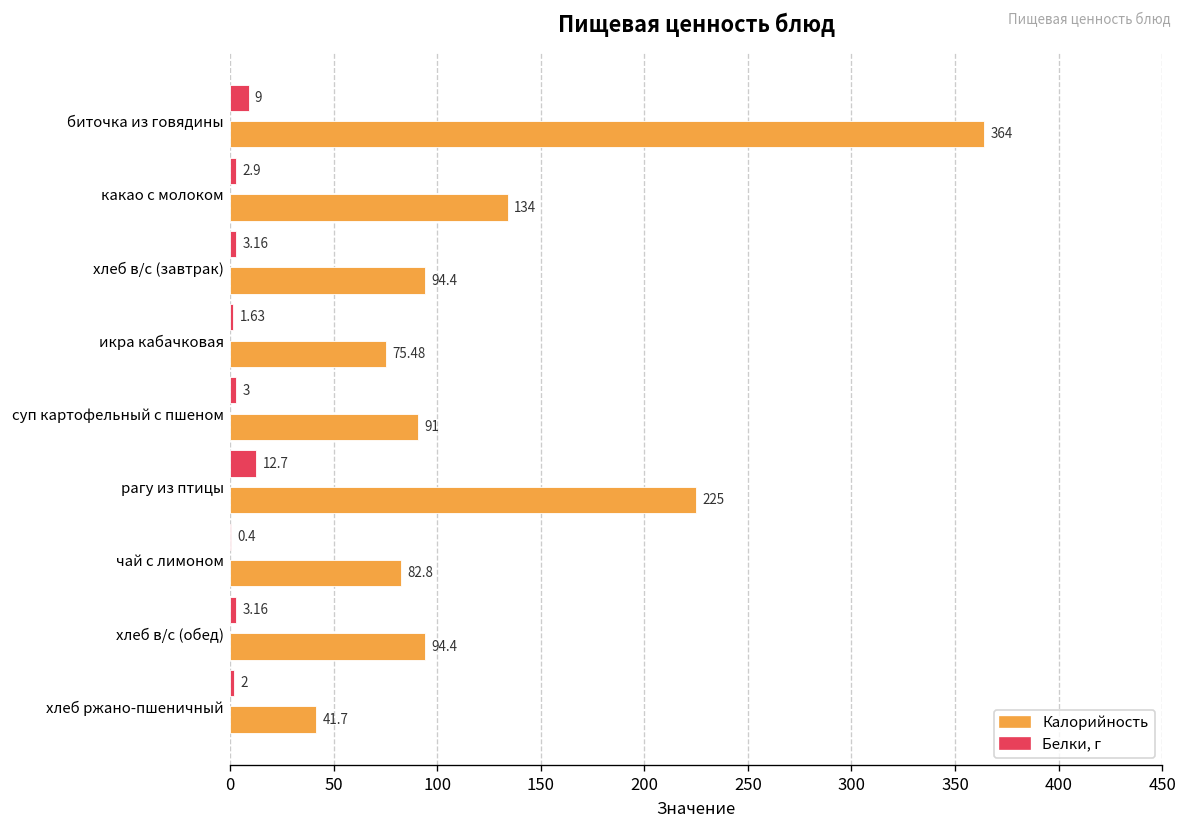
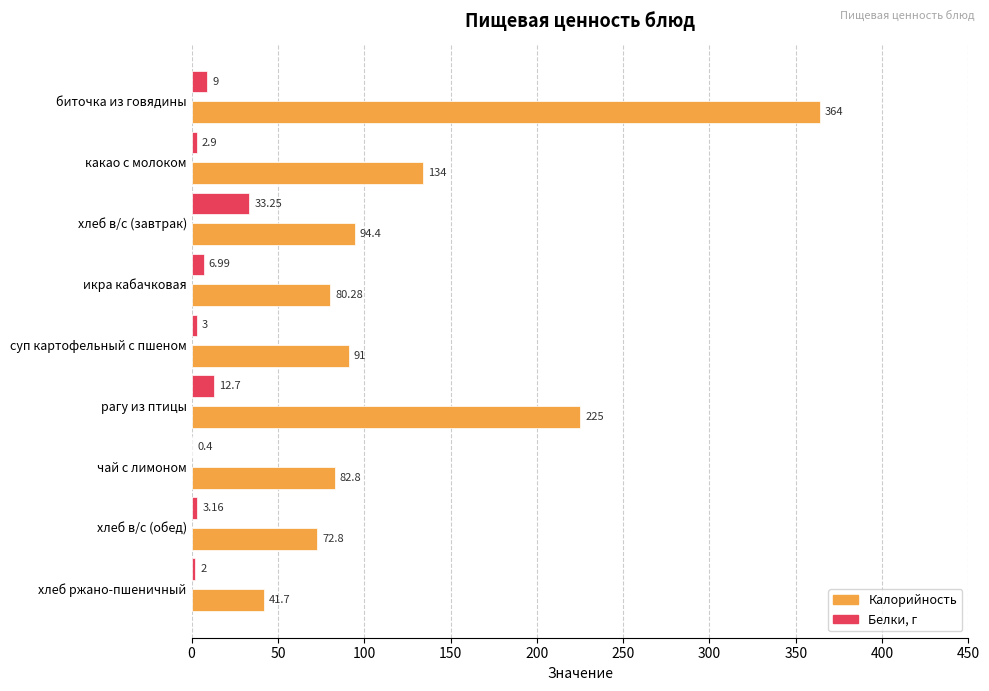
Белки, г, хлеб в/с (завтрак): 3.16 -> 33.25
Белки, г, икра кабачковая: 1.63 -> 6.99
Калорийность, икра кабачковая: 75.48 -> 80.28
Калорийность, хлеб в/с (обед): 94.4 -> 72.8
